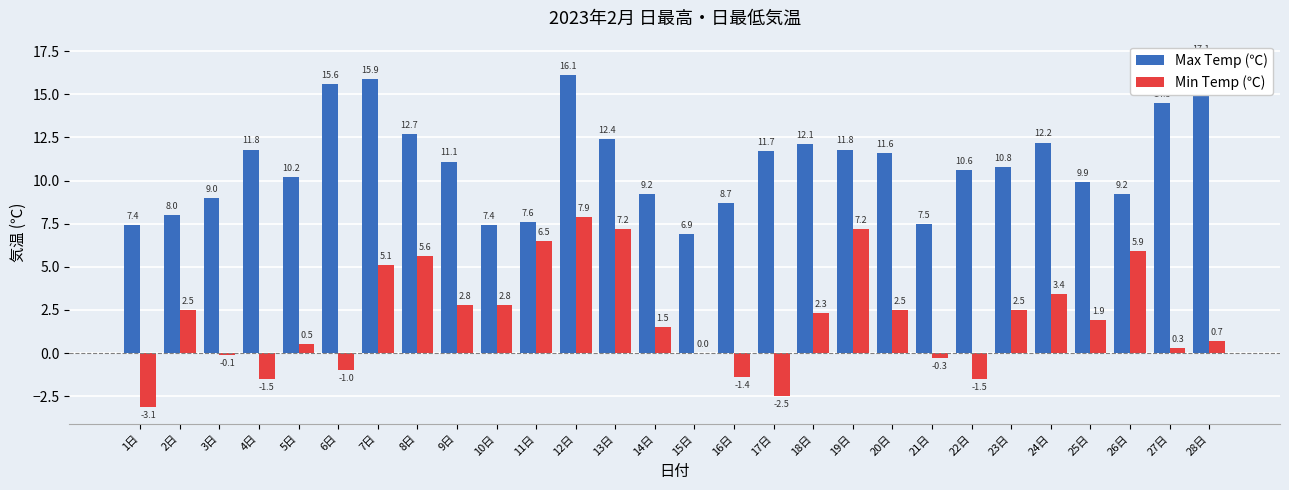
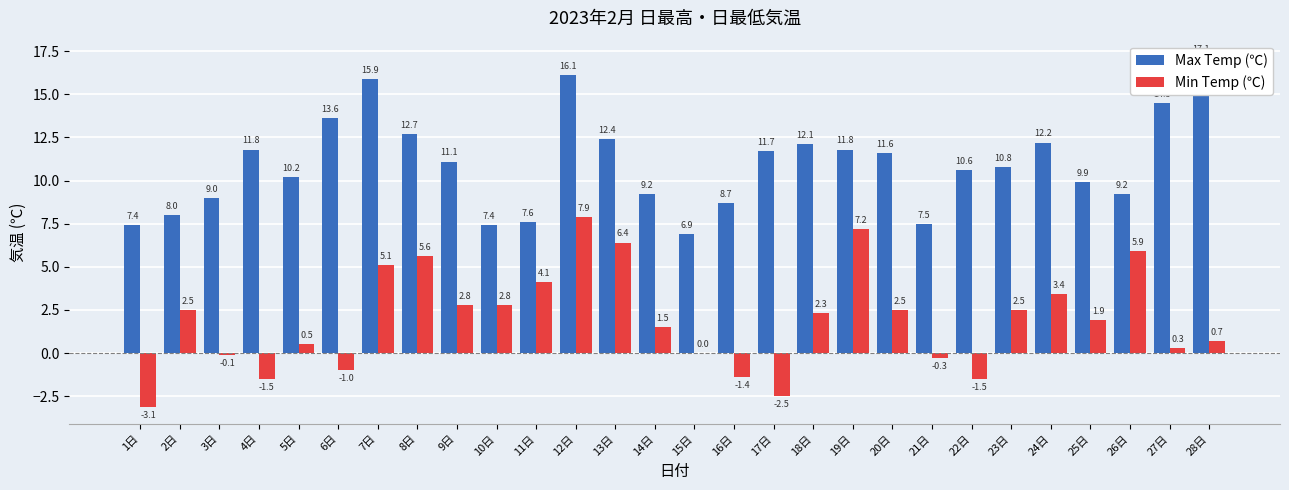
Max Temp (℃), 6日: 15.6 -> 13.6
Min Temp (℃), 11日: 6.5 -> 4.1
Min Temp (℃), 13日: 7.2 -> 6.4
